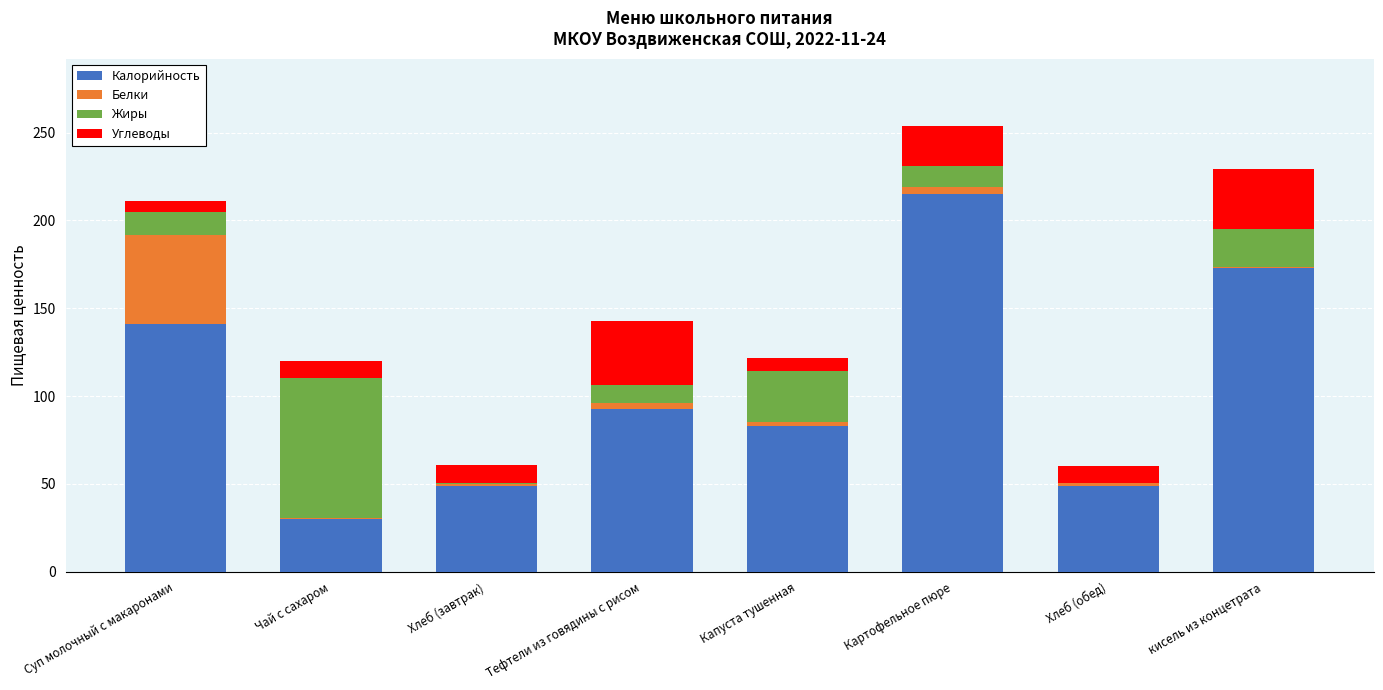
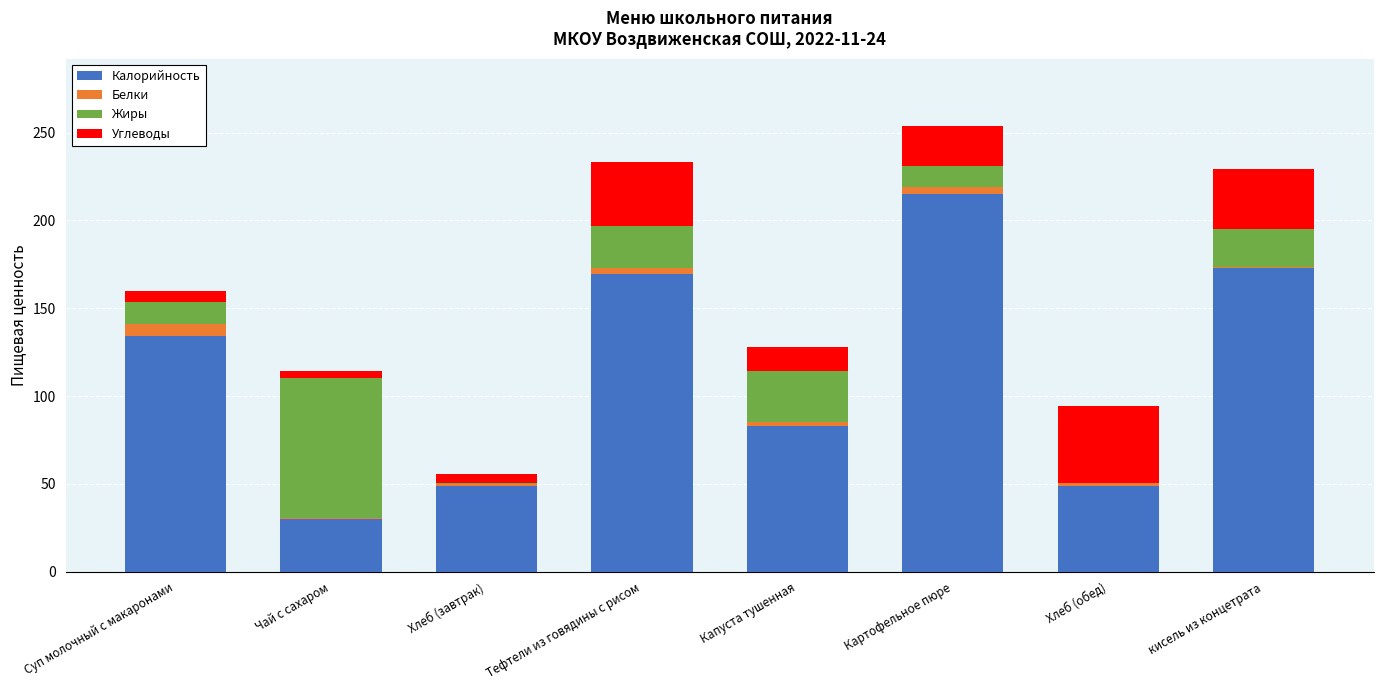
Калорийность, Суп молочный с макаронами: 141 -> 134
Белки, Суп молочный с макаронами: 51 -> 7
Углеводы, Чай с сахаром: 10 -> 4
Углеводы, Хлеб (завтрак): 10 -> 5
Калорийность, Тефтели из говядины с рисом: 93 -> 170
Жиры, Тефтели из говядины с рисом: 10 -> 24
Углеводы, Капуста тушенная: 8 -> 14
Углеводы, Хлеб (обед): 10 -> 44
